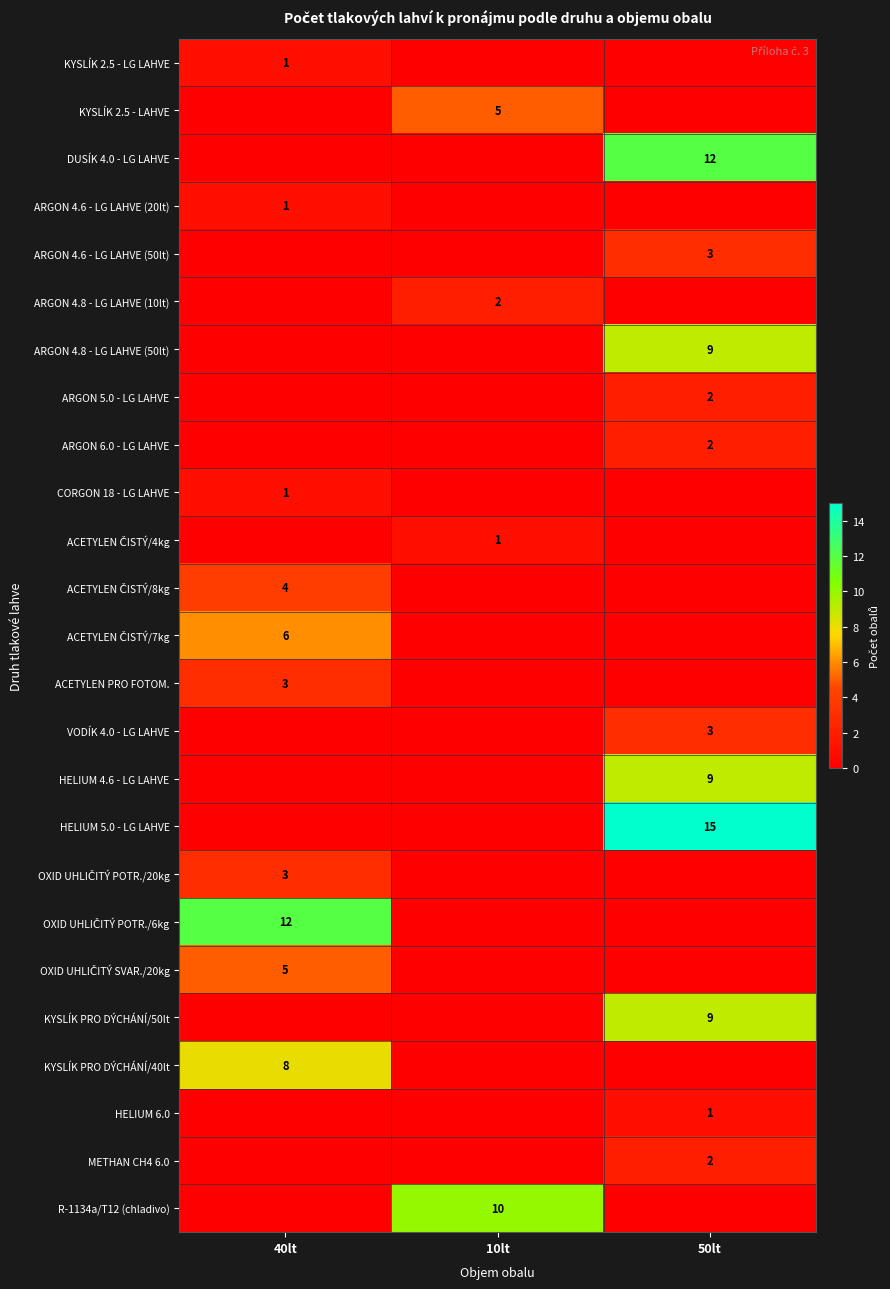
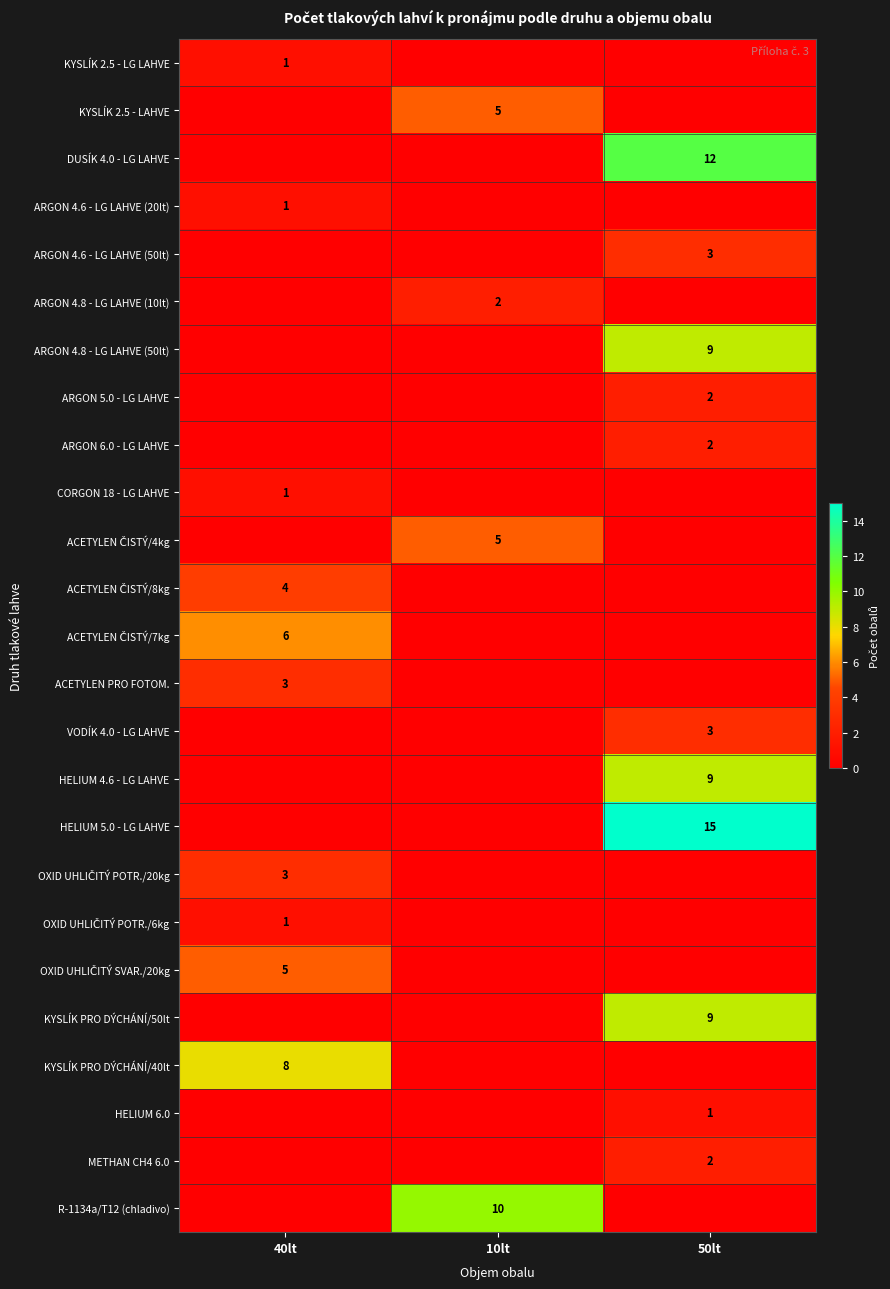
ACETYLEN ČISTÝ/4kg, 10lt: 1 -> 5
OXID UHLIČITÝ POTR./6kg, 40lt: 12 -> 1
